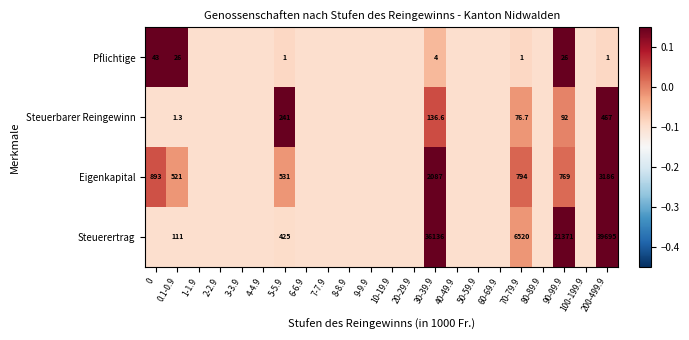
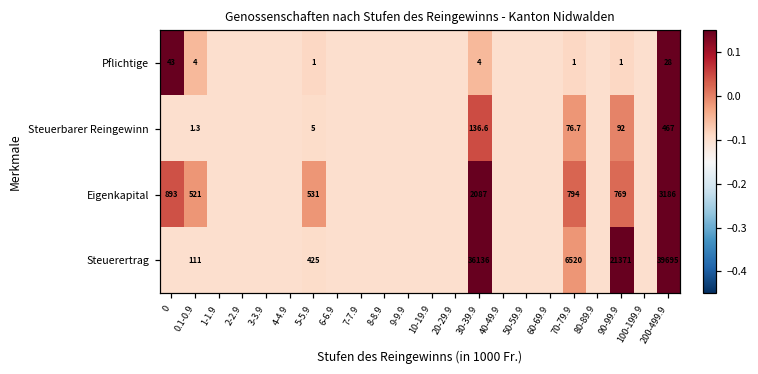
Pflichtige, 0.1-0.9: 26 -> 4
Pflichtige, 90-99.9: 26 -> 1
Pflichtige, 200-499.9: 1 -> 28
Steuerbarer Reingewinn, 5-5.9: 241 -> 5
